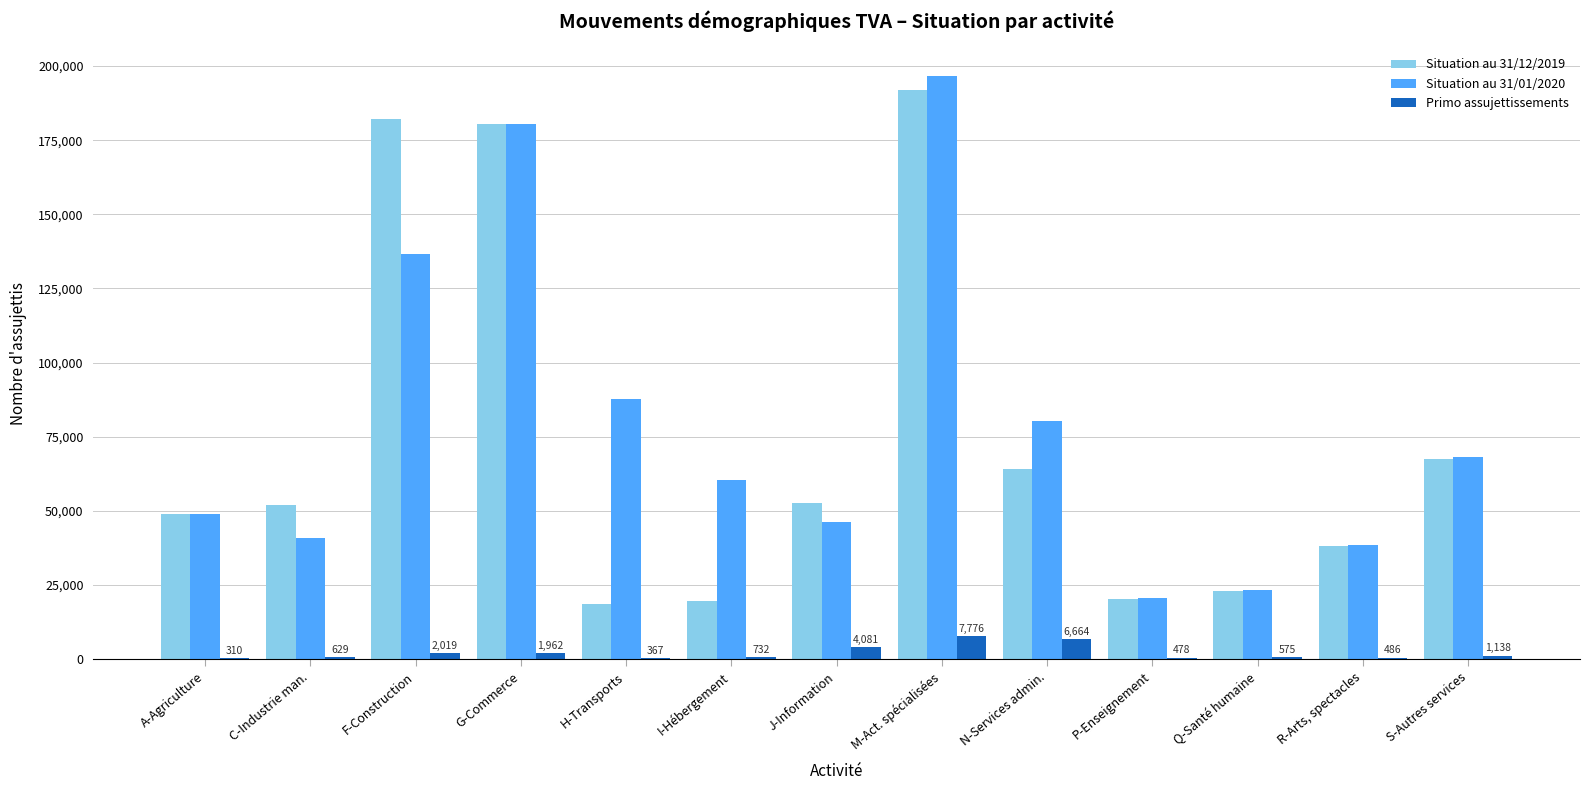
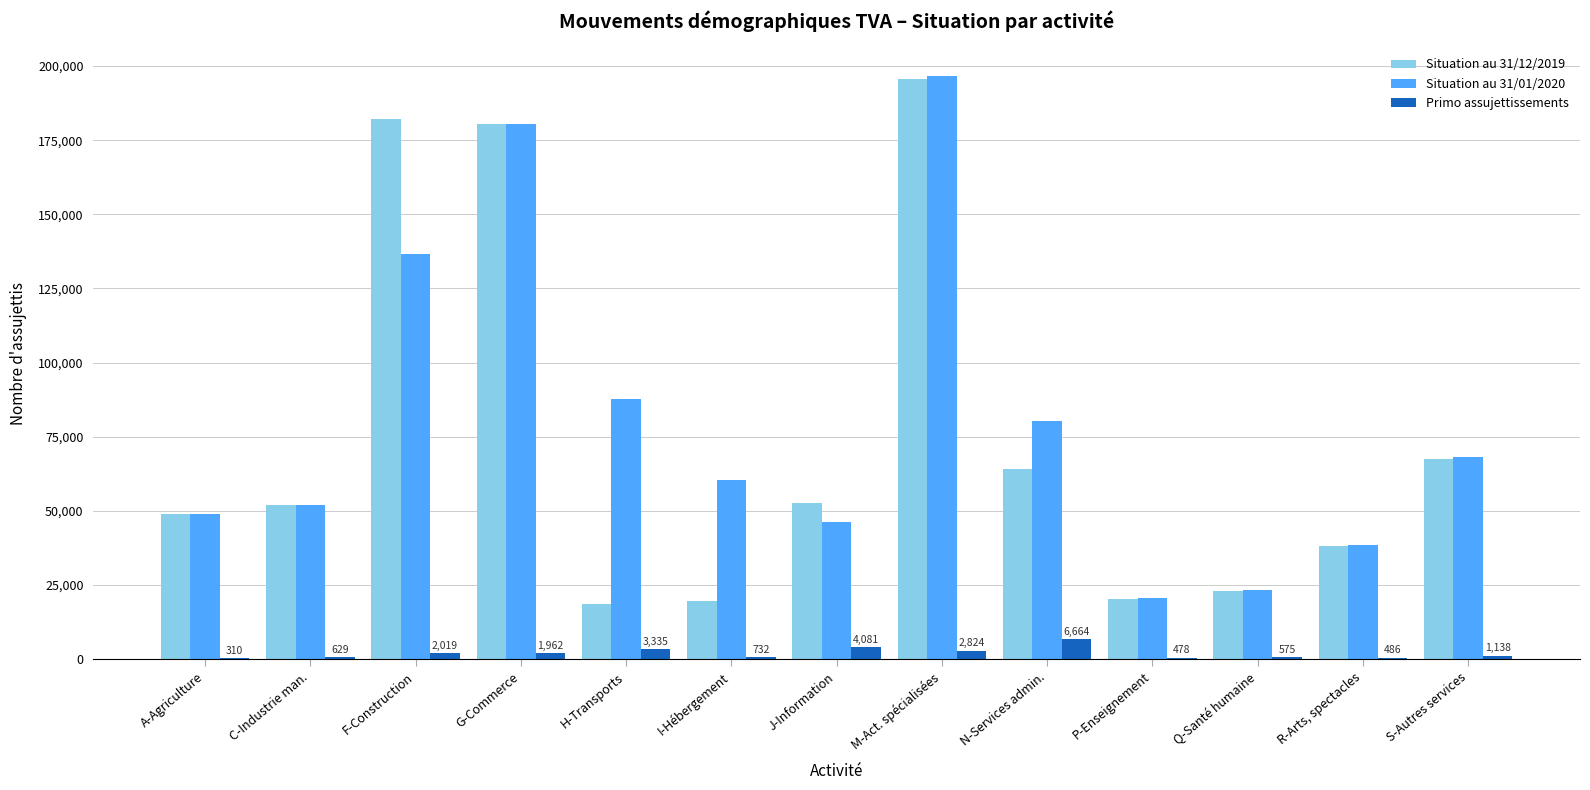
Situation au 31/01/2020, C-Industrie man.: 41,000 -> 52,000
Primo assujettissements, H-Transports: 367 -> 3,335
Situation au 31/12/2019, M-Act. spécialisées: 192,000 -> 196,000
Primo assujettissements, M-Act. spécialisées: 7,776 -> 2,824
